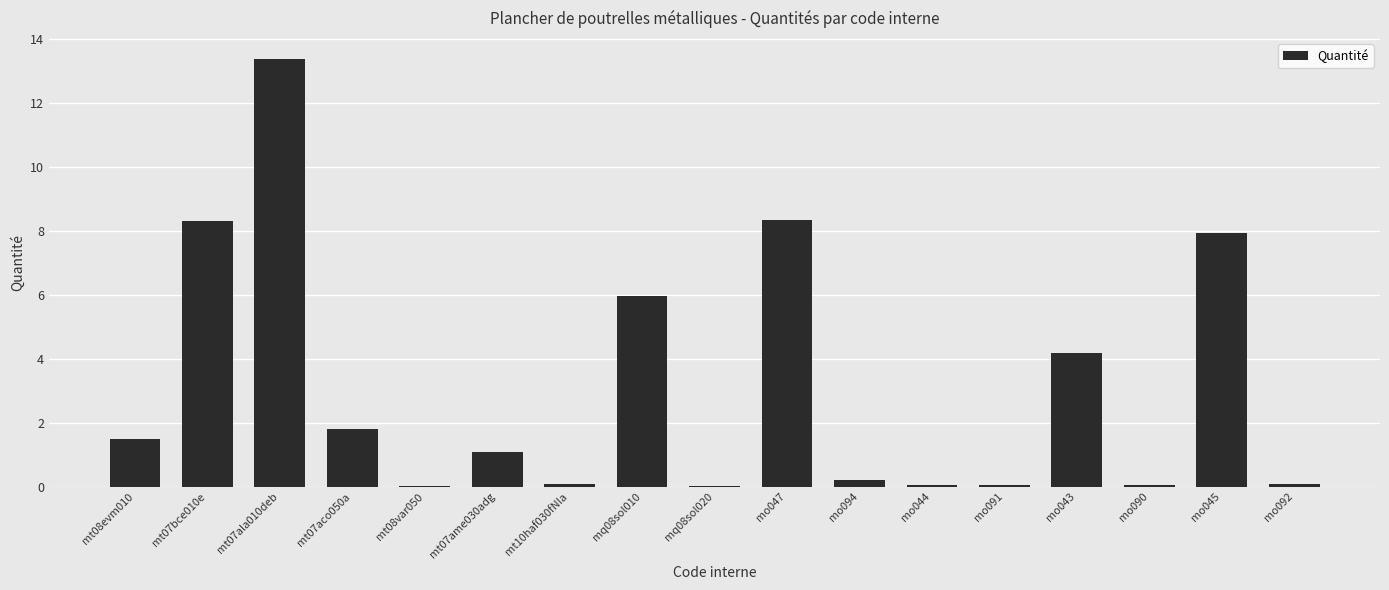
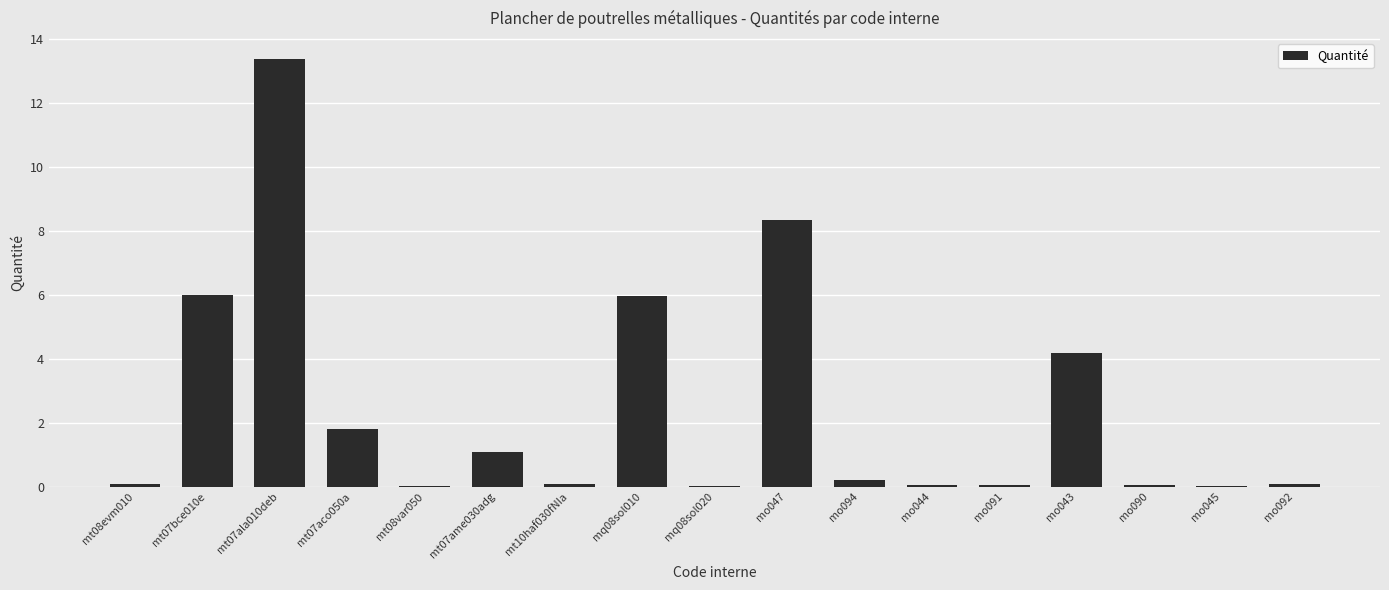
mt08evm010: 1.5 -> 0.1
mt07bce010e: 8.3 -> 6.0
mo045: 7.9 -> 0.0
